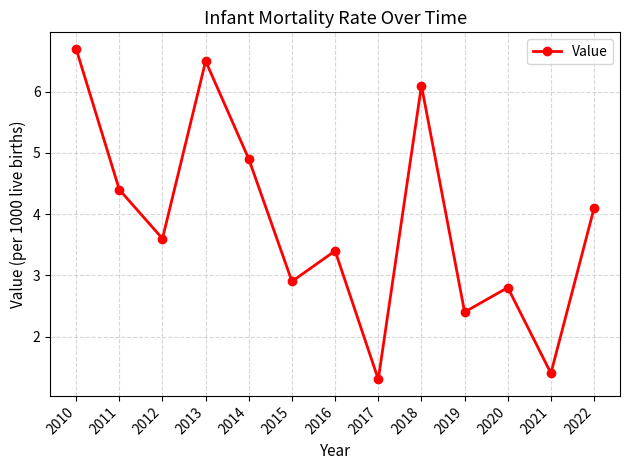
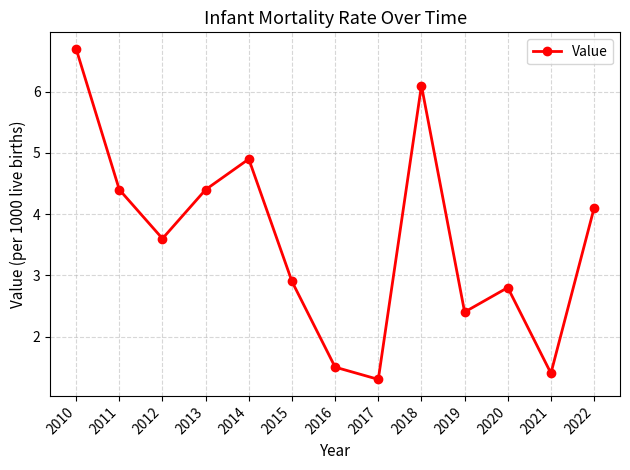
2013: 6.5 -> 4.4
2016: 3.4 -> 1.5
